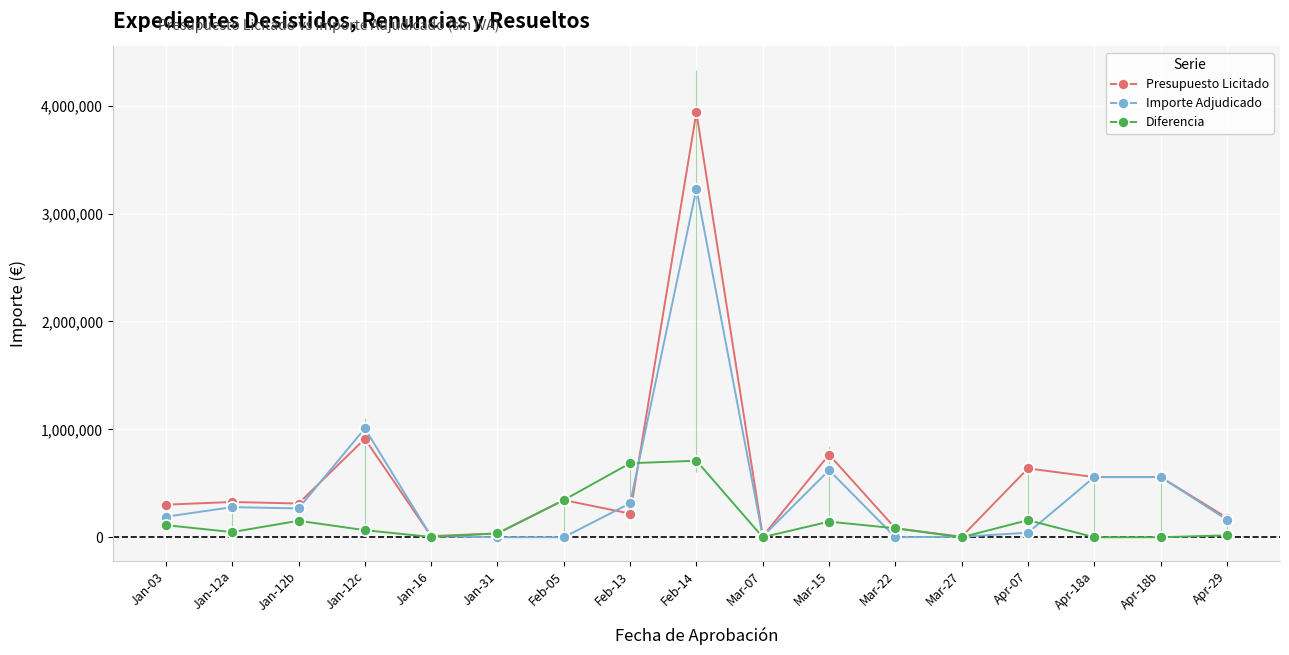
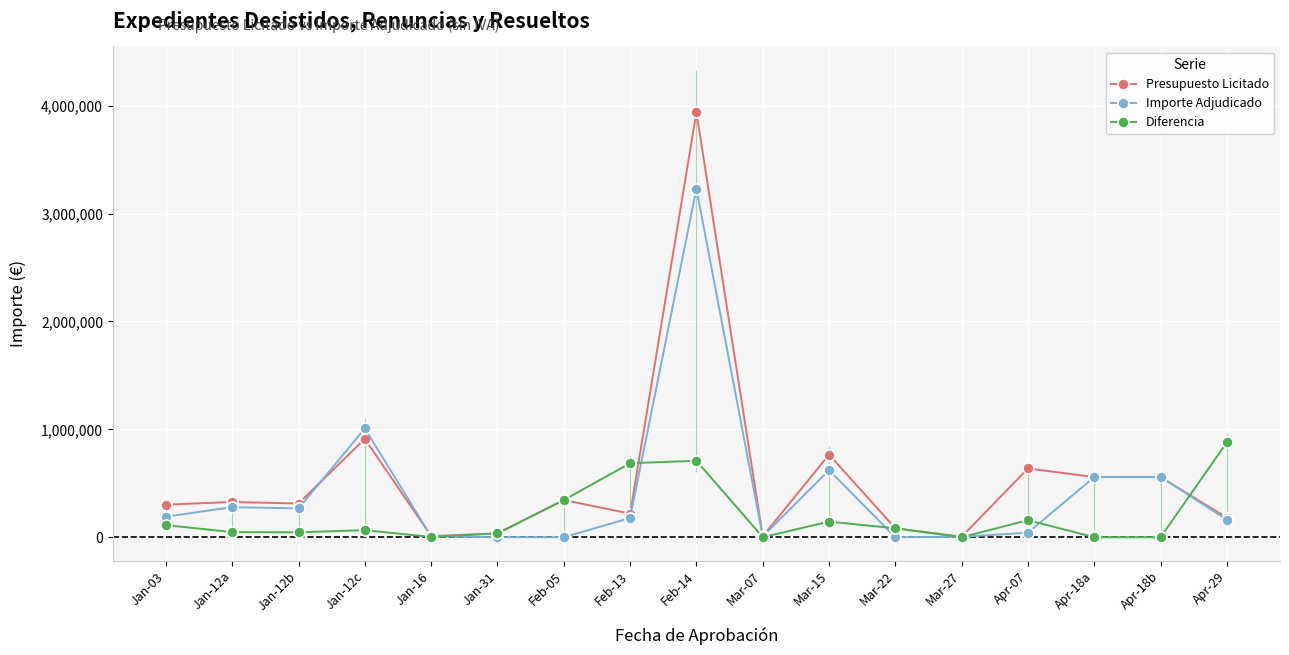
Diferencia, Jan-12b: 150,000 -> 50,000
Importe Adjudicado, Feb-13: 310,000 -> 180,000
Diferencia, Apr-29: 20,000 -> 880,000
